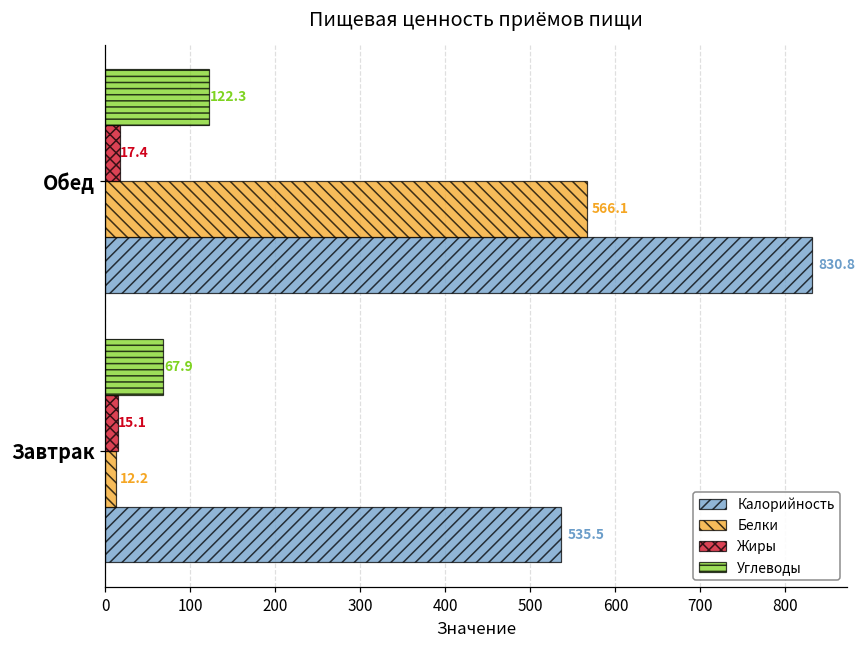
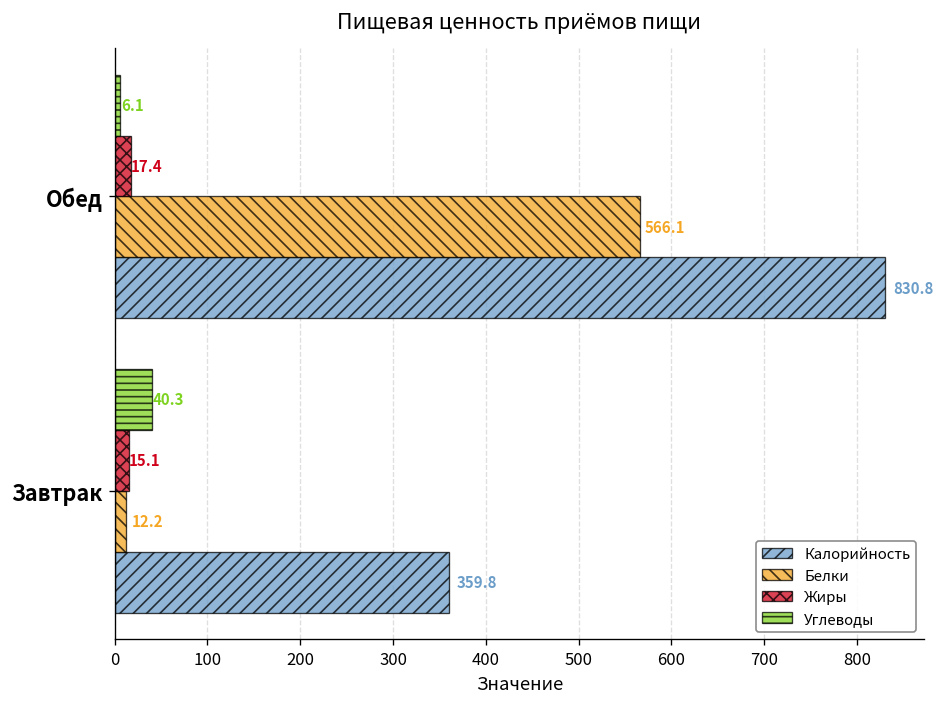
Углеводы, Обед: 122.3 -> 6.1
Углеводы, Завтрак: 67.9 -> 40.3
Калорийность, Завтрак: 535.5 -> 359.8
